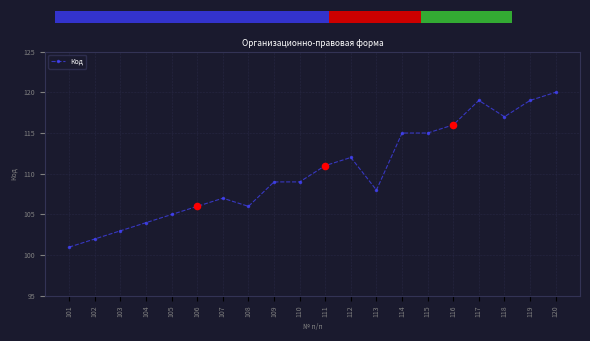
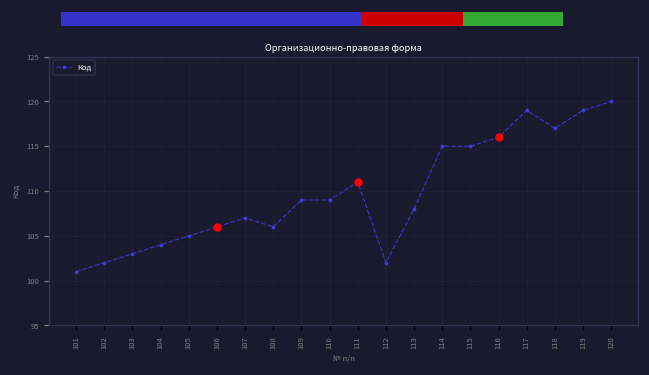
Организационно-правовая форма, Код, 112: 112 -> 102
